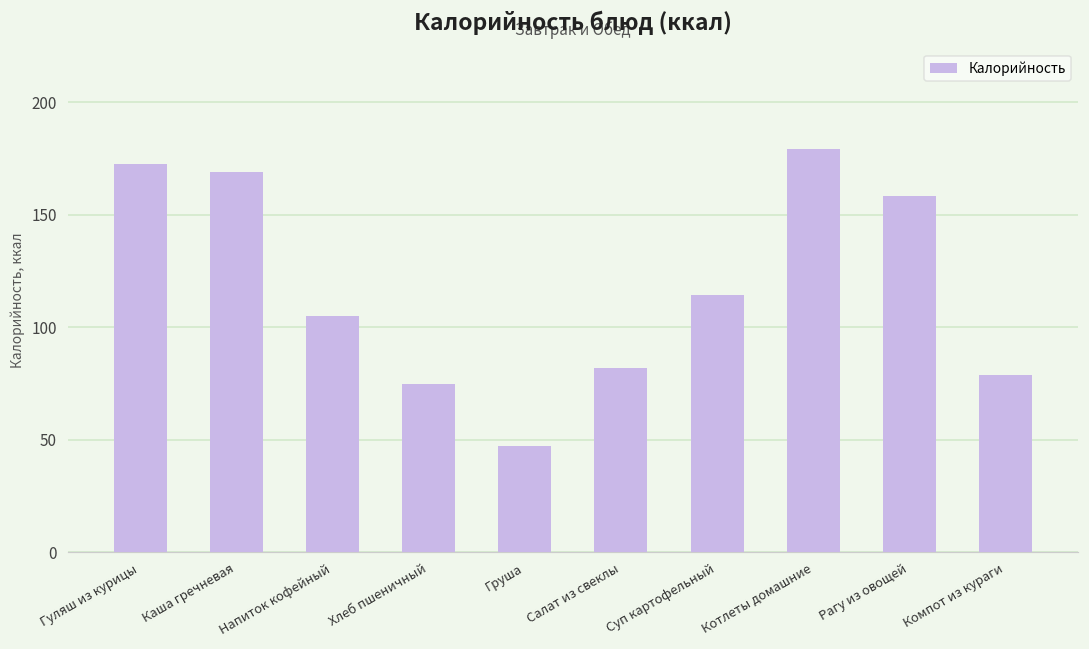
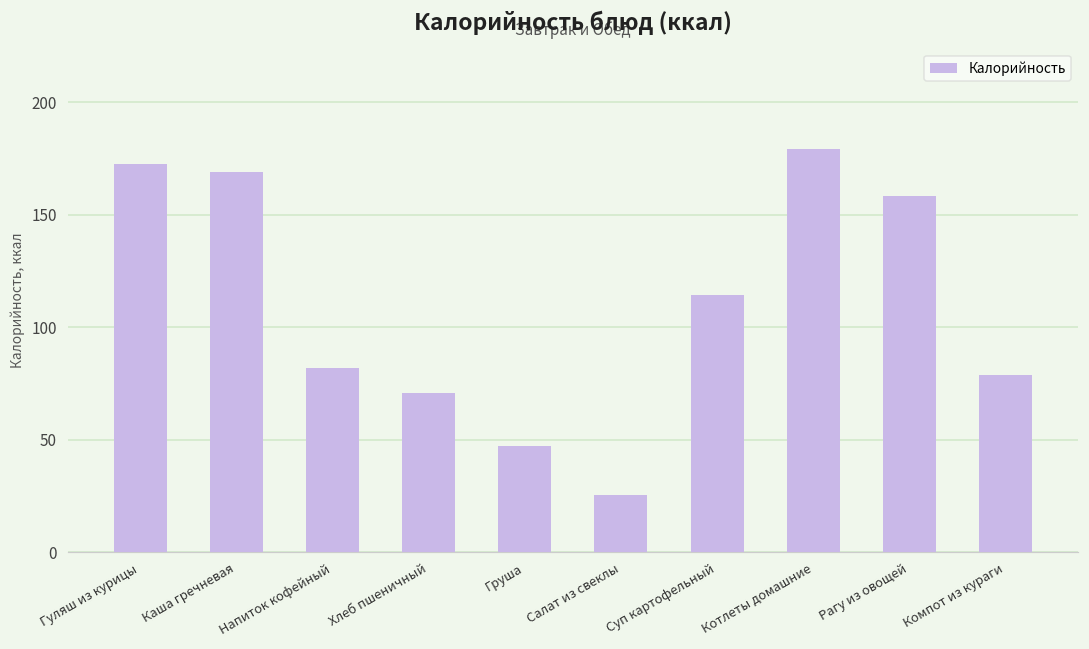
Напиток кофейный: 105 -> 82
Хлеб пшеничный: 75 -> 71
Салат из свеклы: 82 -> 25
